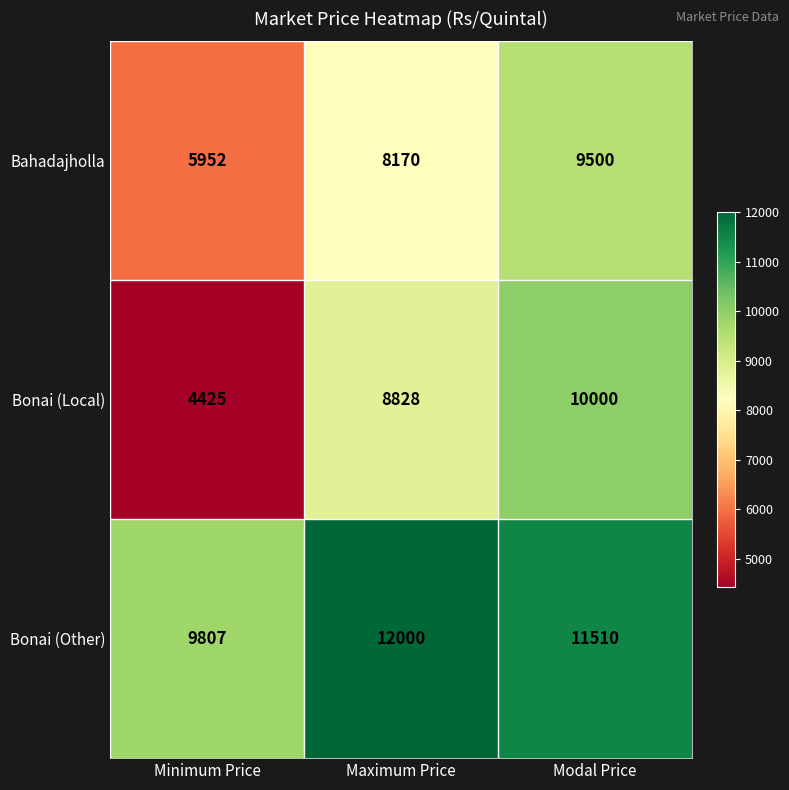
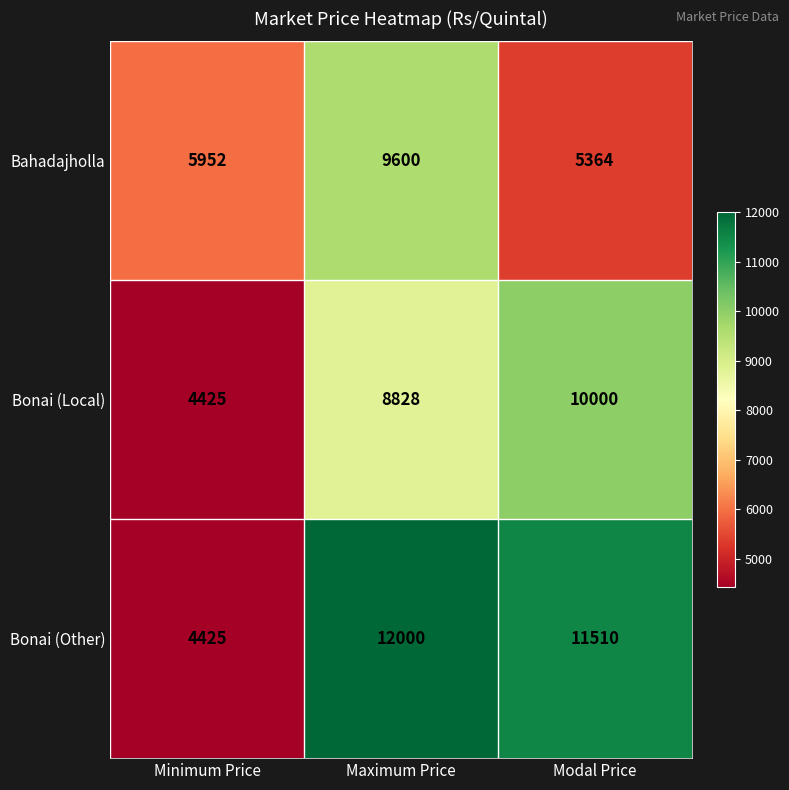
Bahadajholla, Maximum Price: 8170 -> 9600
Bahadajholla, Modal Price: 9500 -> 5364
Bonai (Other), Minimum Price: 9807 -> 4425
